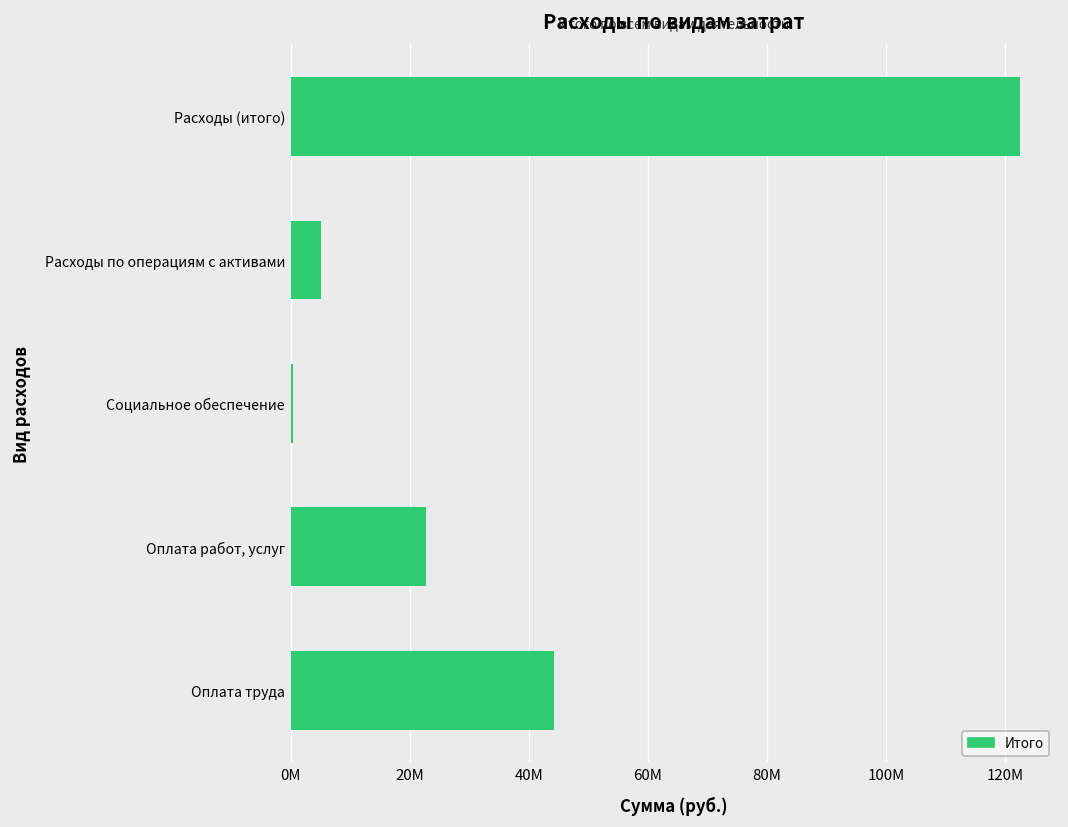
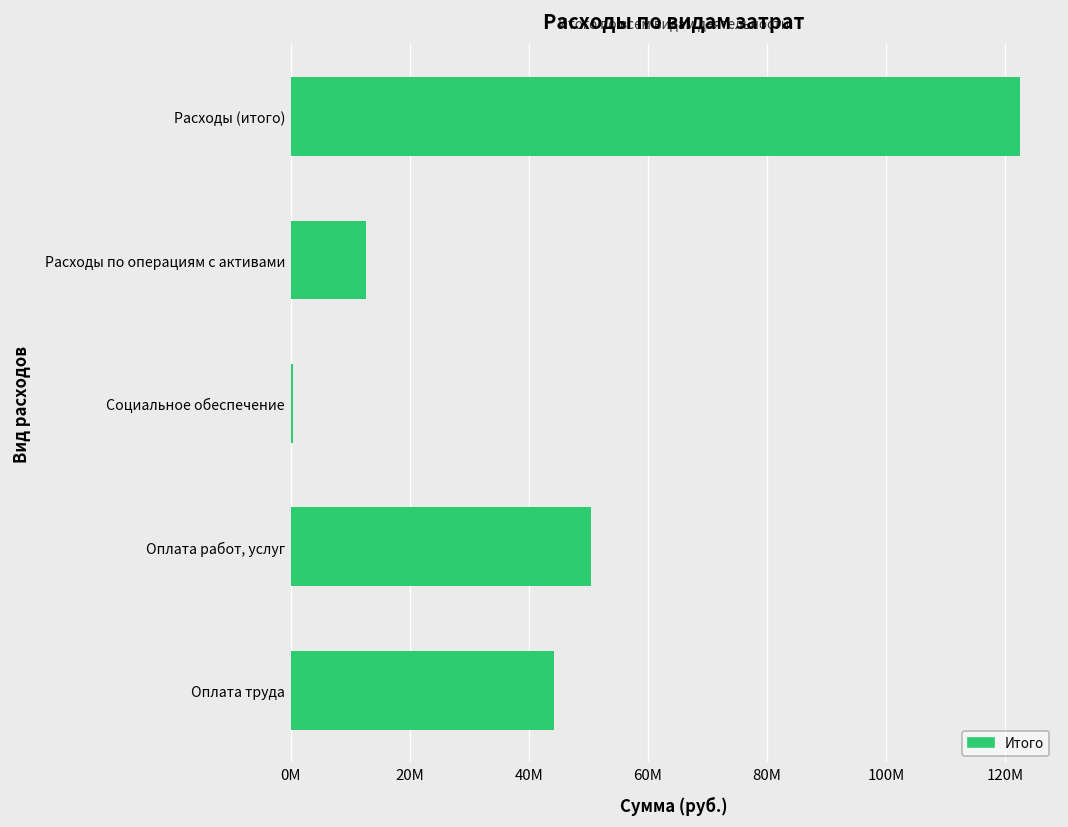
Расходы по операциям с активами: 5000000 -> 13000000
Оплата работ, услуг: 23000000 -> 50000000
